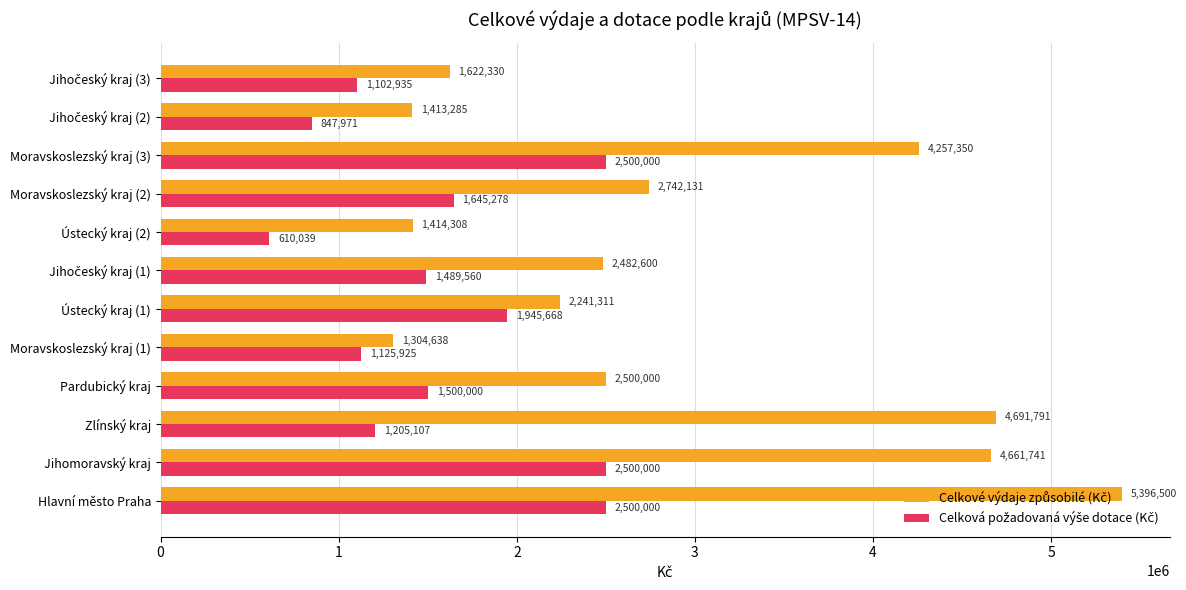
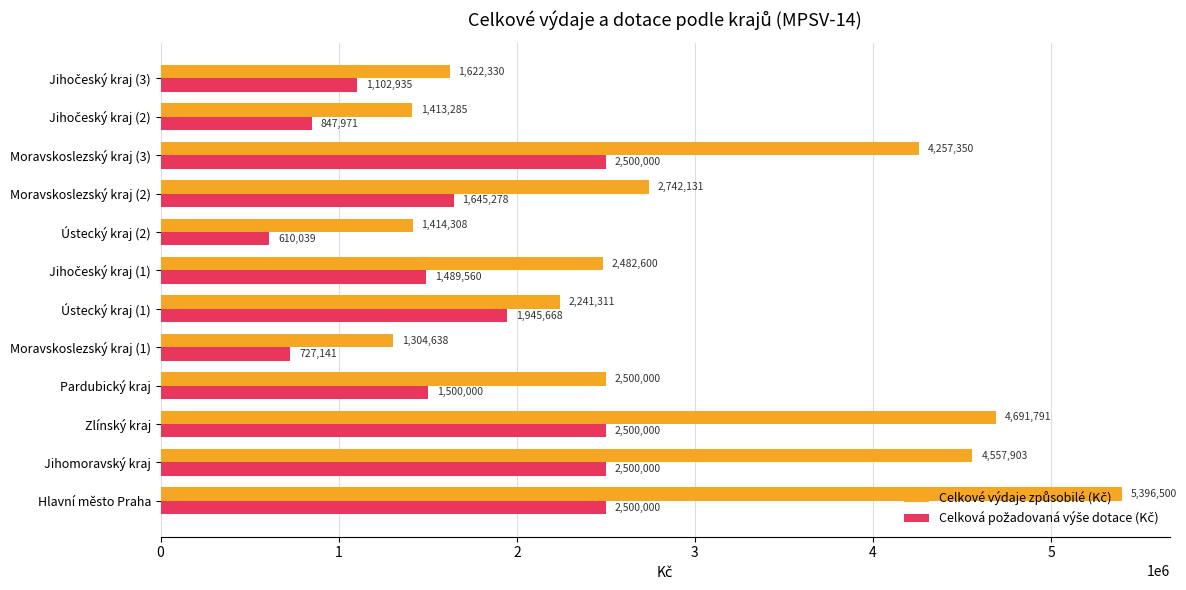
Celková požadovaná výše dotace (Kč), Moravskoslezský kraj (1): 1,125,925 -> 727,141
Celková požadovaná výše dotace (Kč), Zlínský kraj: 1,205,107 -> 2,500,000
Celkové výdaje způsobilé (Kč), Jihomoravský kraj: 4,661,741 -> 4,557,903
